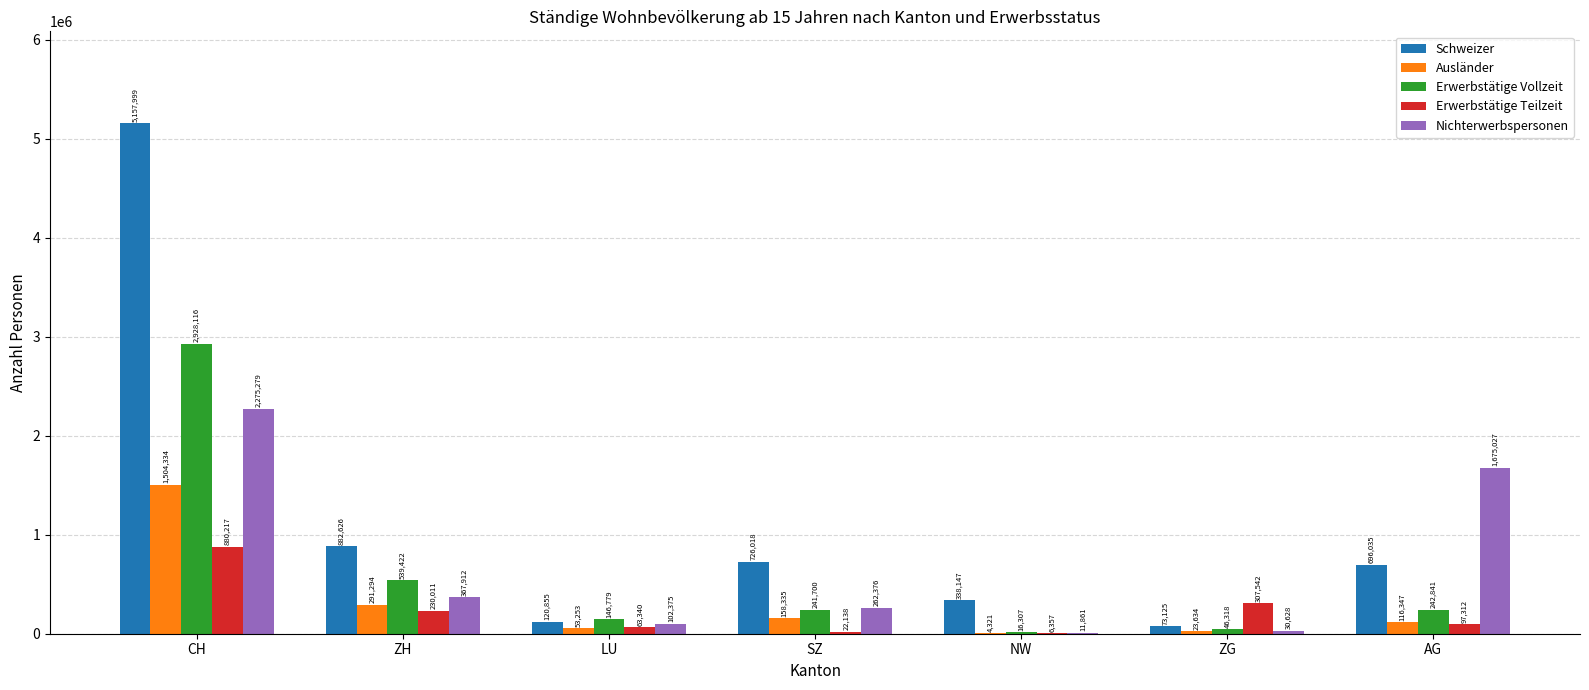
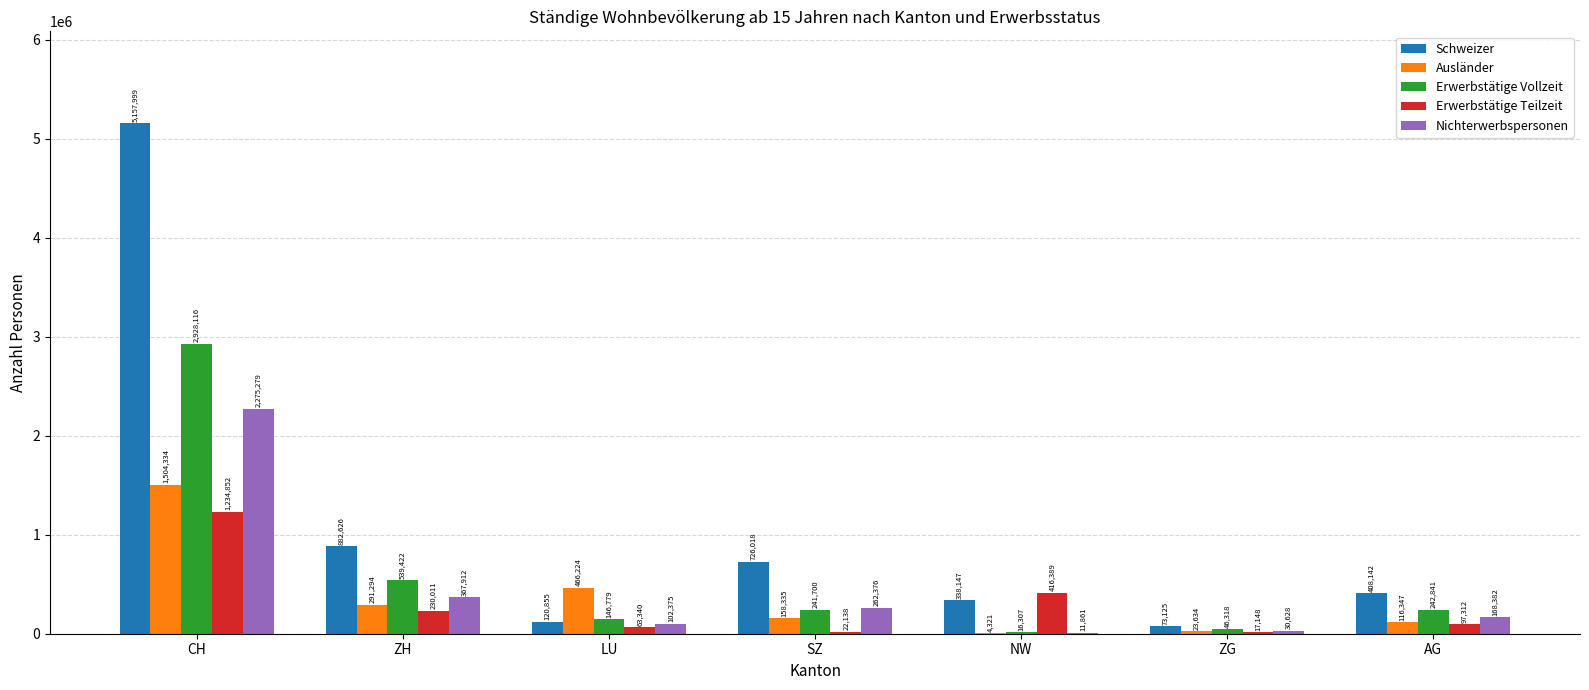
Erwerbstätige Teilzeit, CH: 880,217 -> 1,234,852
Ausländer, LU: 53,253 -> 466,224
Erwerbstätige Teilzeit, NW: 6,357 -> 416,389
Erwerbstätige Teilzeit, ZG: 307,542 -> 17,148
Schweizer, AG: 696,035 -> 408,142
Nichterwerbspersonen, AG: 1,675,027 -> 168,382
